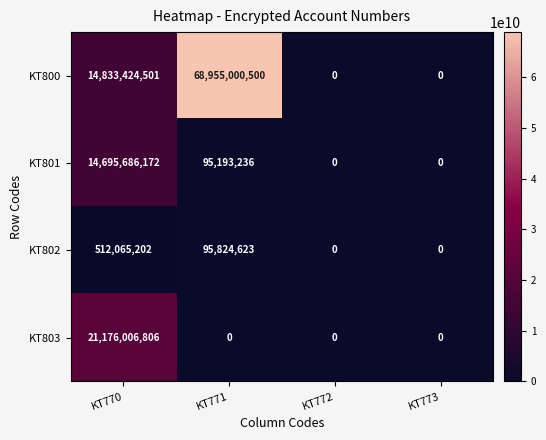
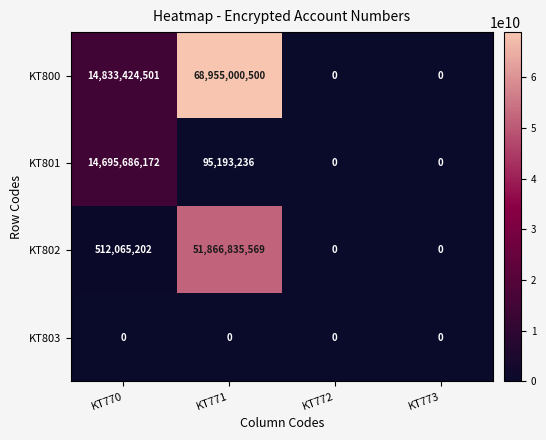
KT802, KT771: 95,824,623 -> 51,866,835,569
KT803, KT770: 21,176,006,806 -> 0
